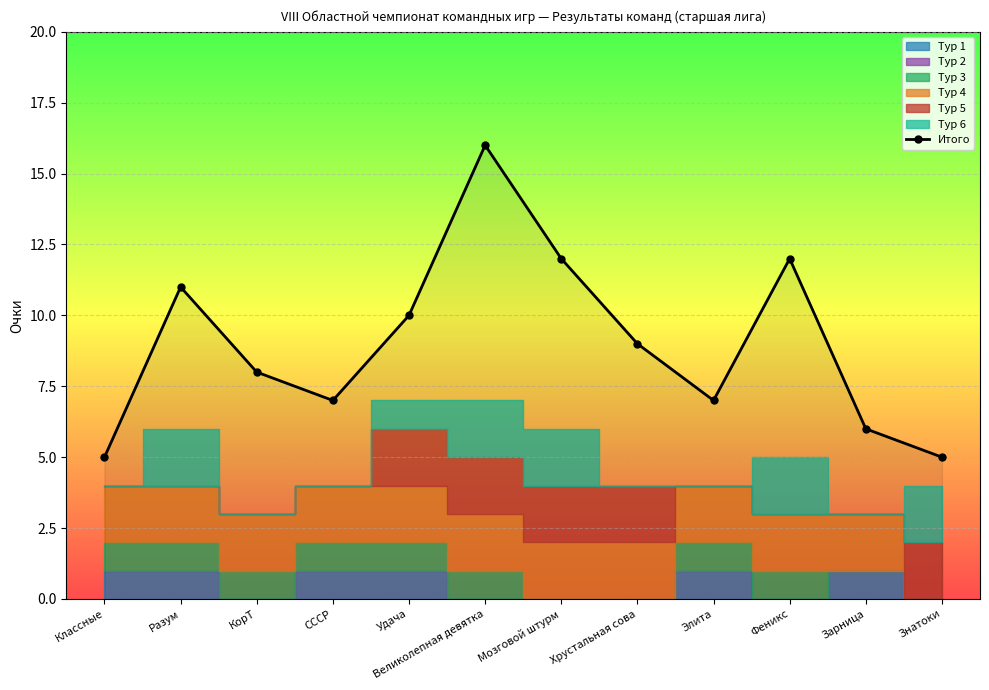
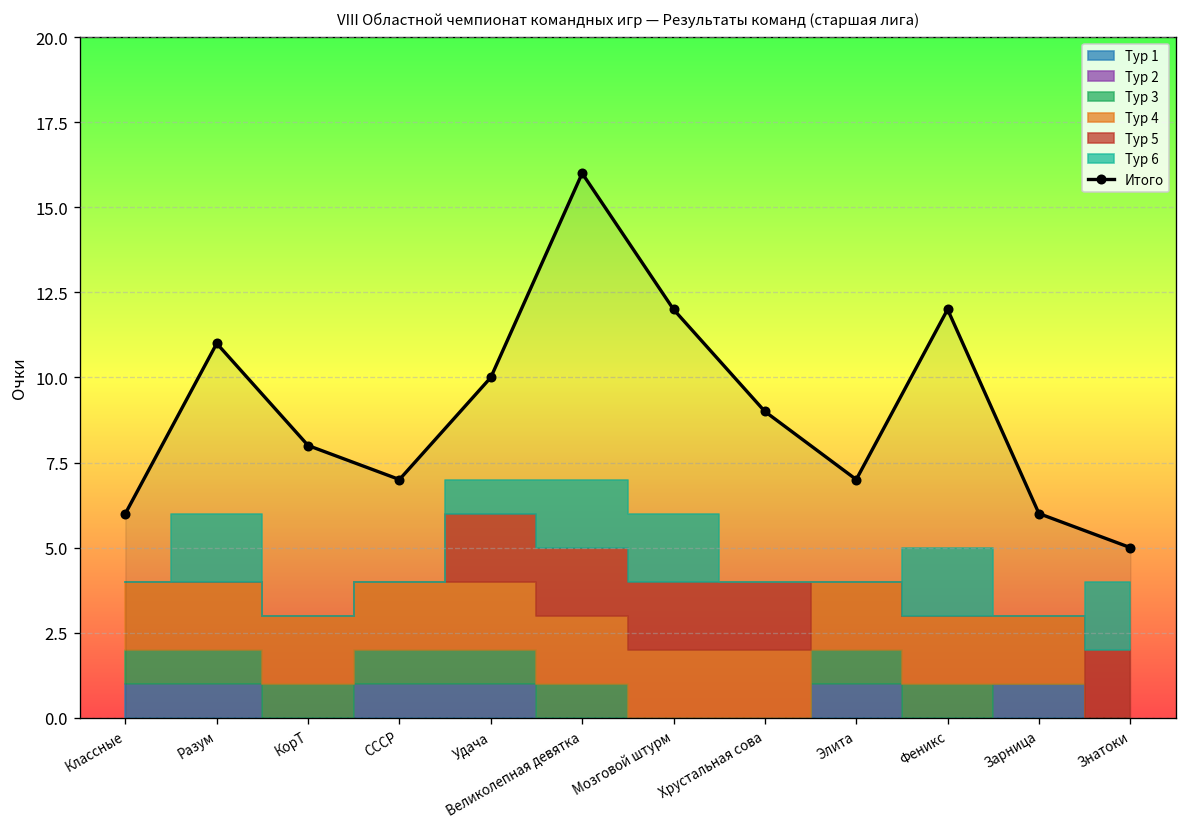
Итого, Классные: 5 -> 6
